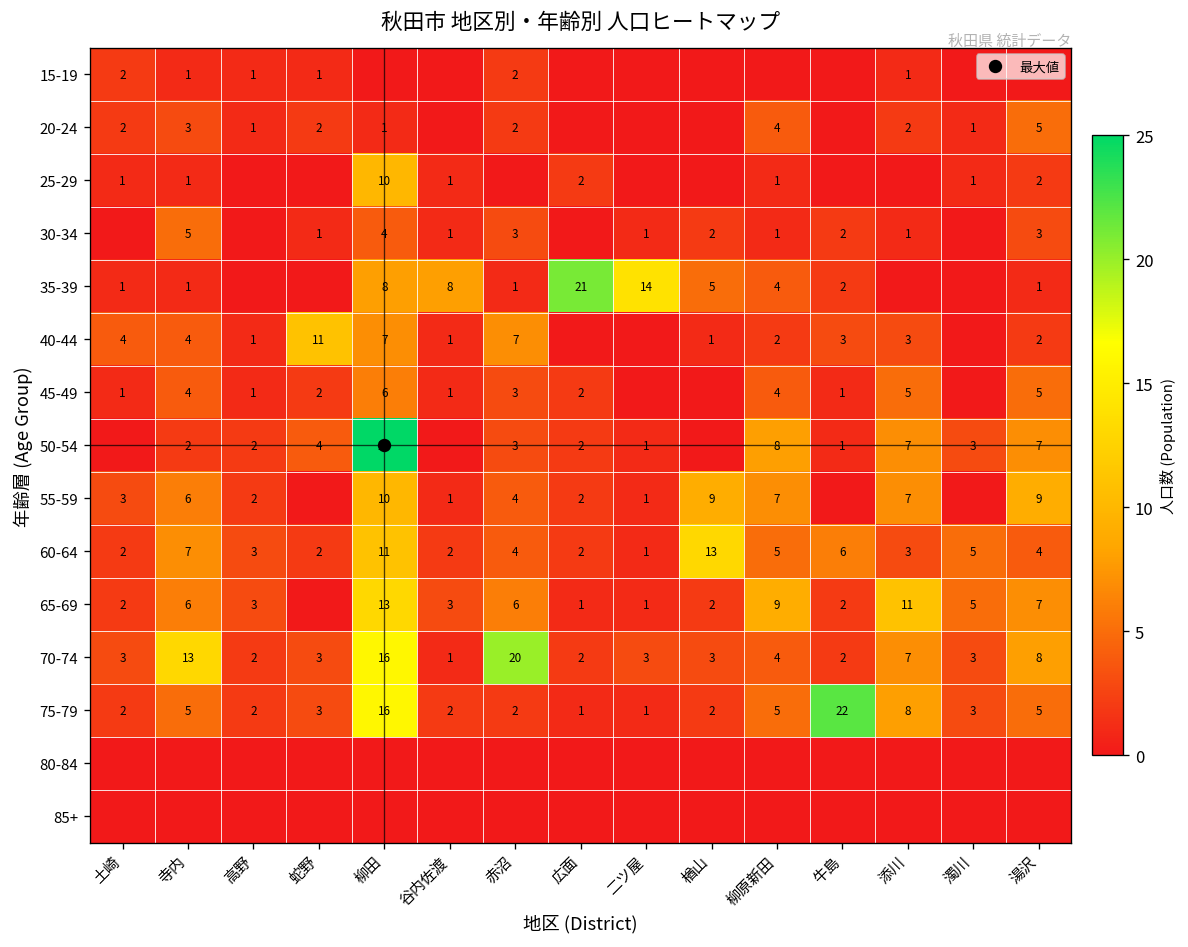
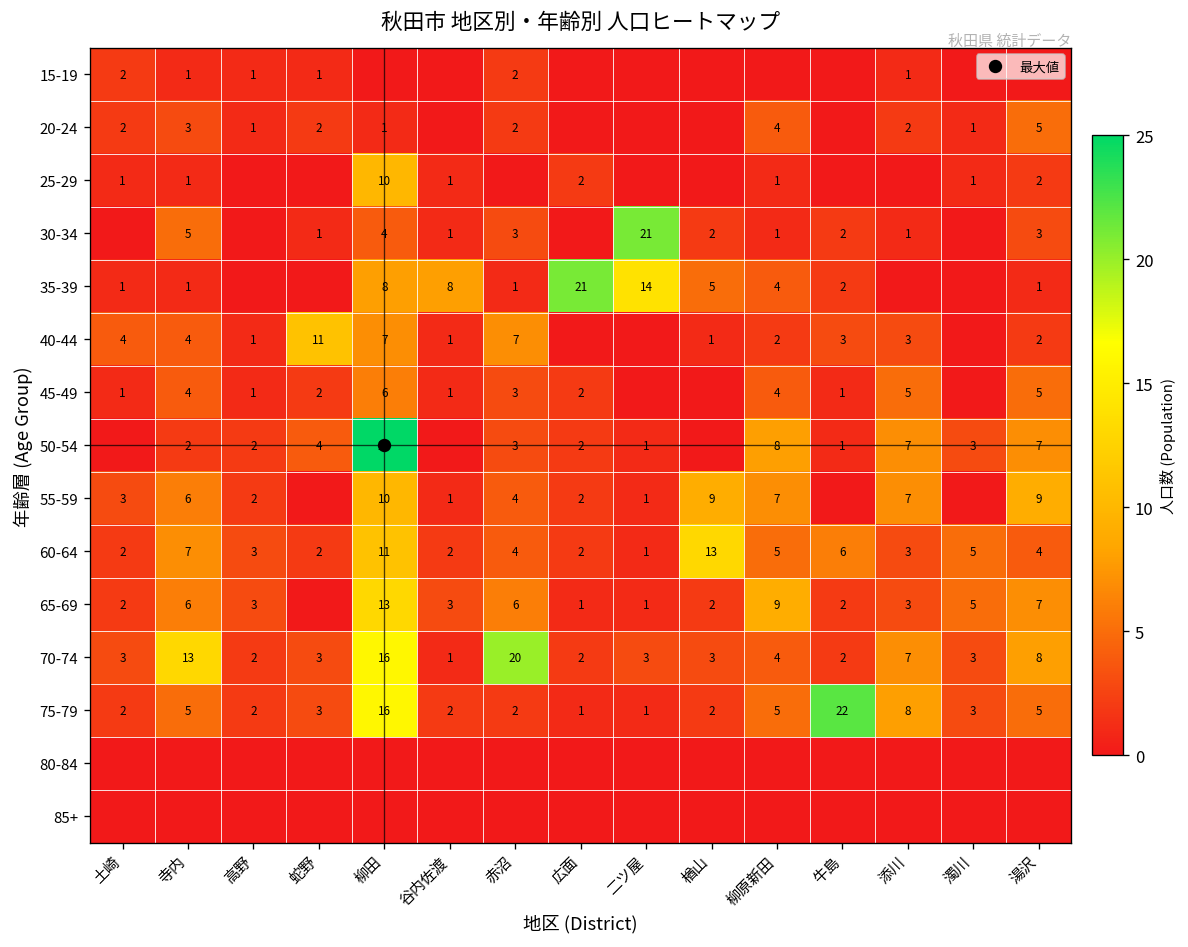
30-34, 二ツ屋: 1 -> 21
65-69, 添川: 11 -> 3
